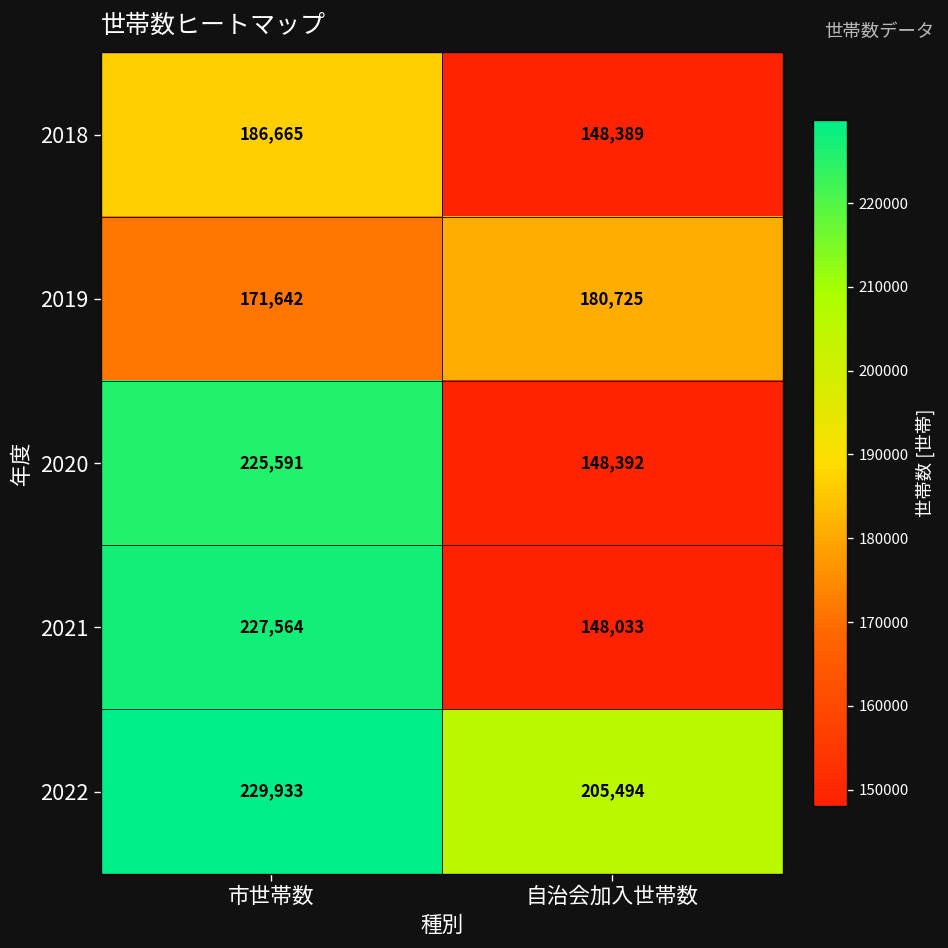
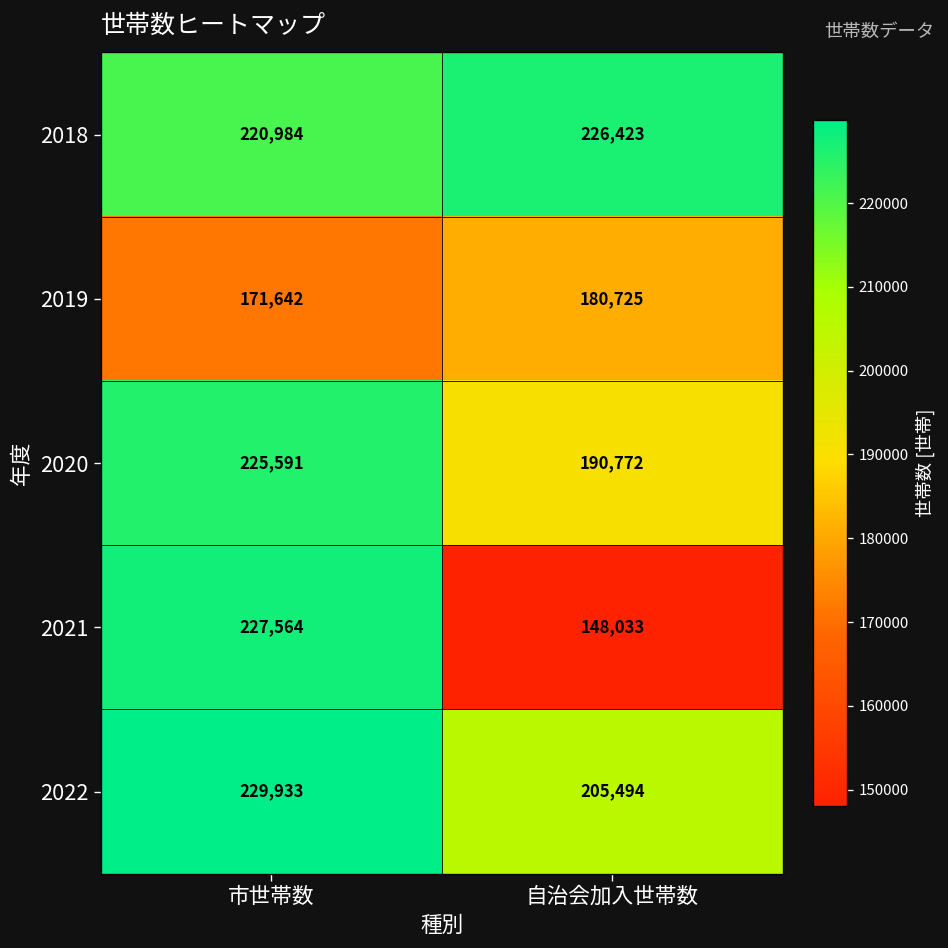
2018, 市世帯数: 186,665 -> 220,984
2018, 自治会加入世帯数: 148,389 -> 226,423
2020, 自治会加入世帯数: 148,392 -> 190,772
